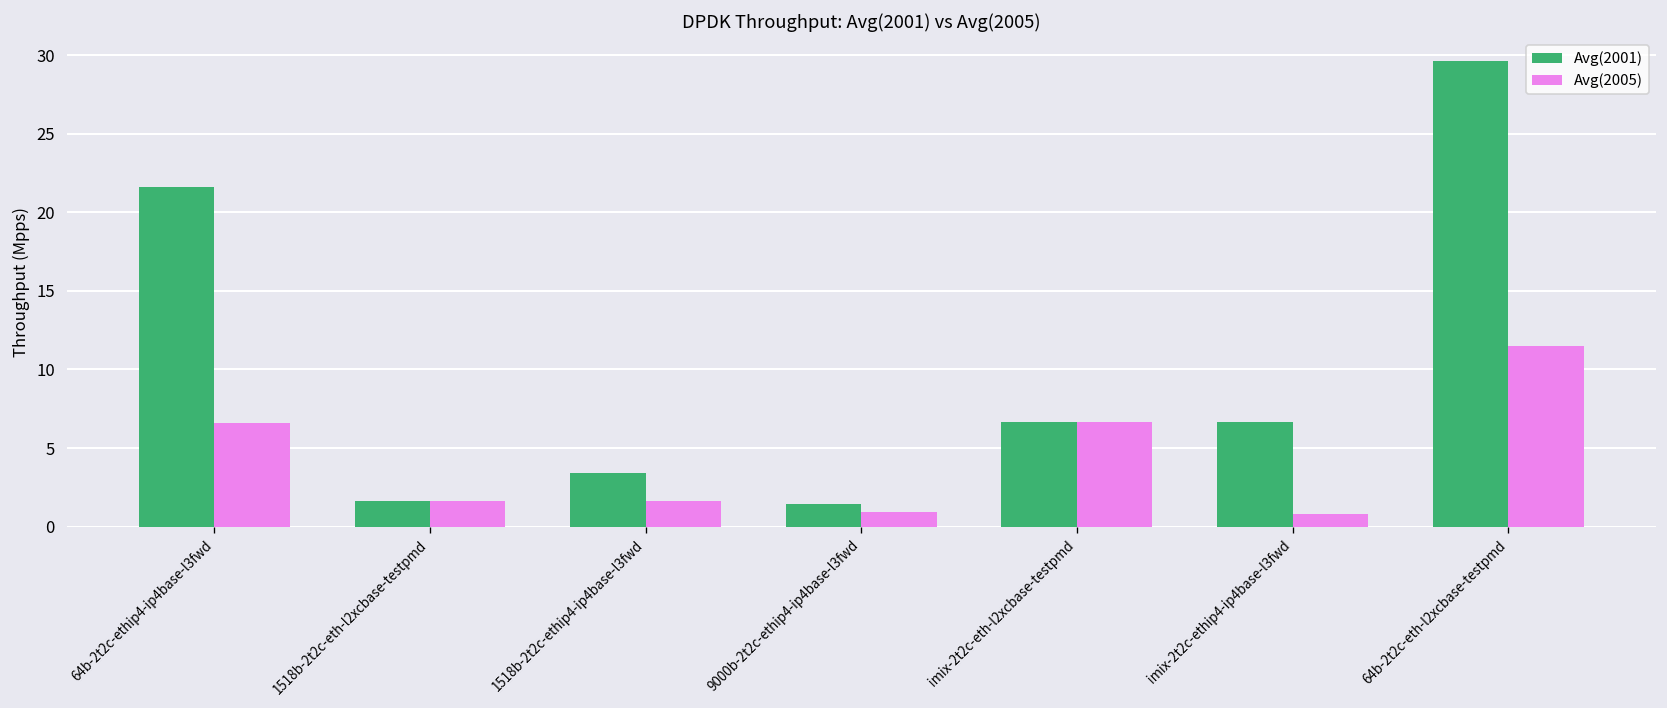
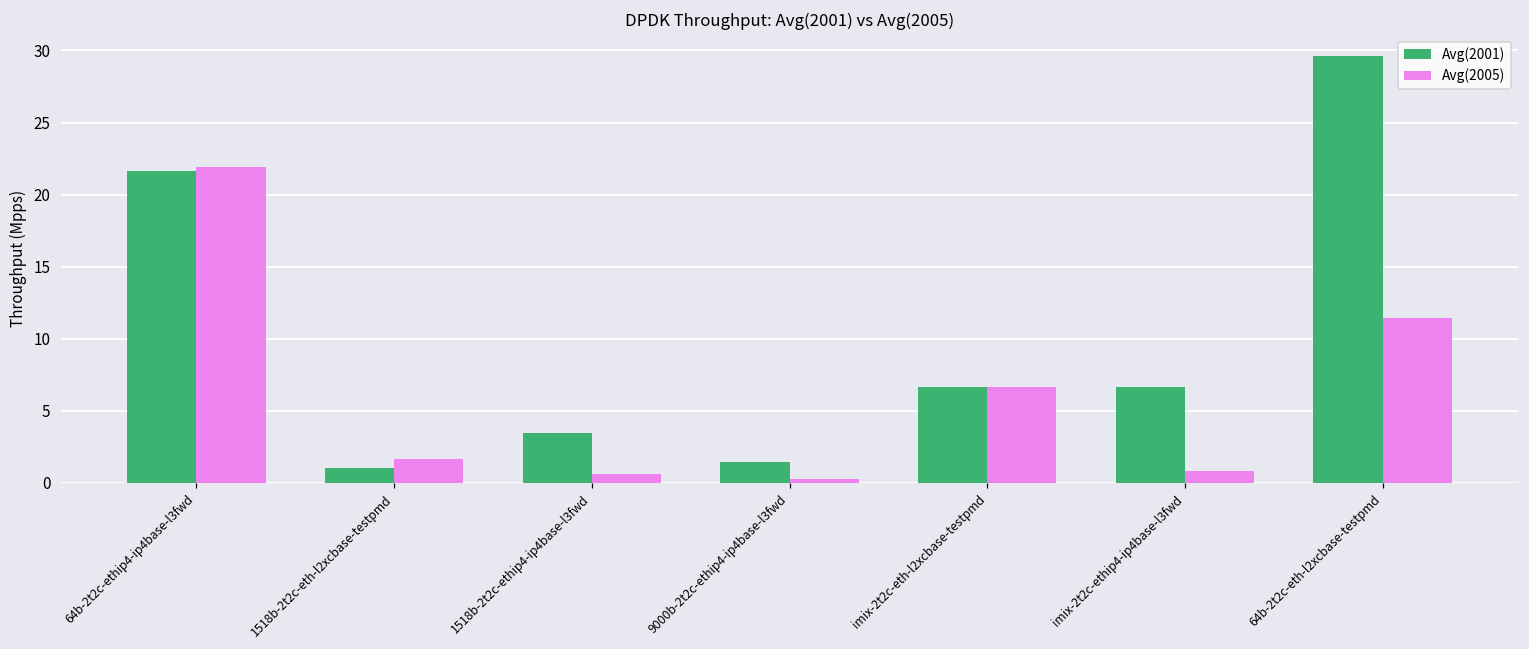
Avg(2005), 64b-2t2c-ethip4-ip4base-l3fwd: 6.6 -> 21.9
Avg(2001), 1518b-2t2c-eth-l2xcbase-testpmd: 1.6 -> 1.0
Avg(2005), 1518b-2t2c-ethip4-ip4base-l3fwd: 1.6 -> 0.6
Avg(2005), 9000b-2t2c-ethip4-ip4base-l3fwd: 0.9 -> 0.3
